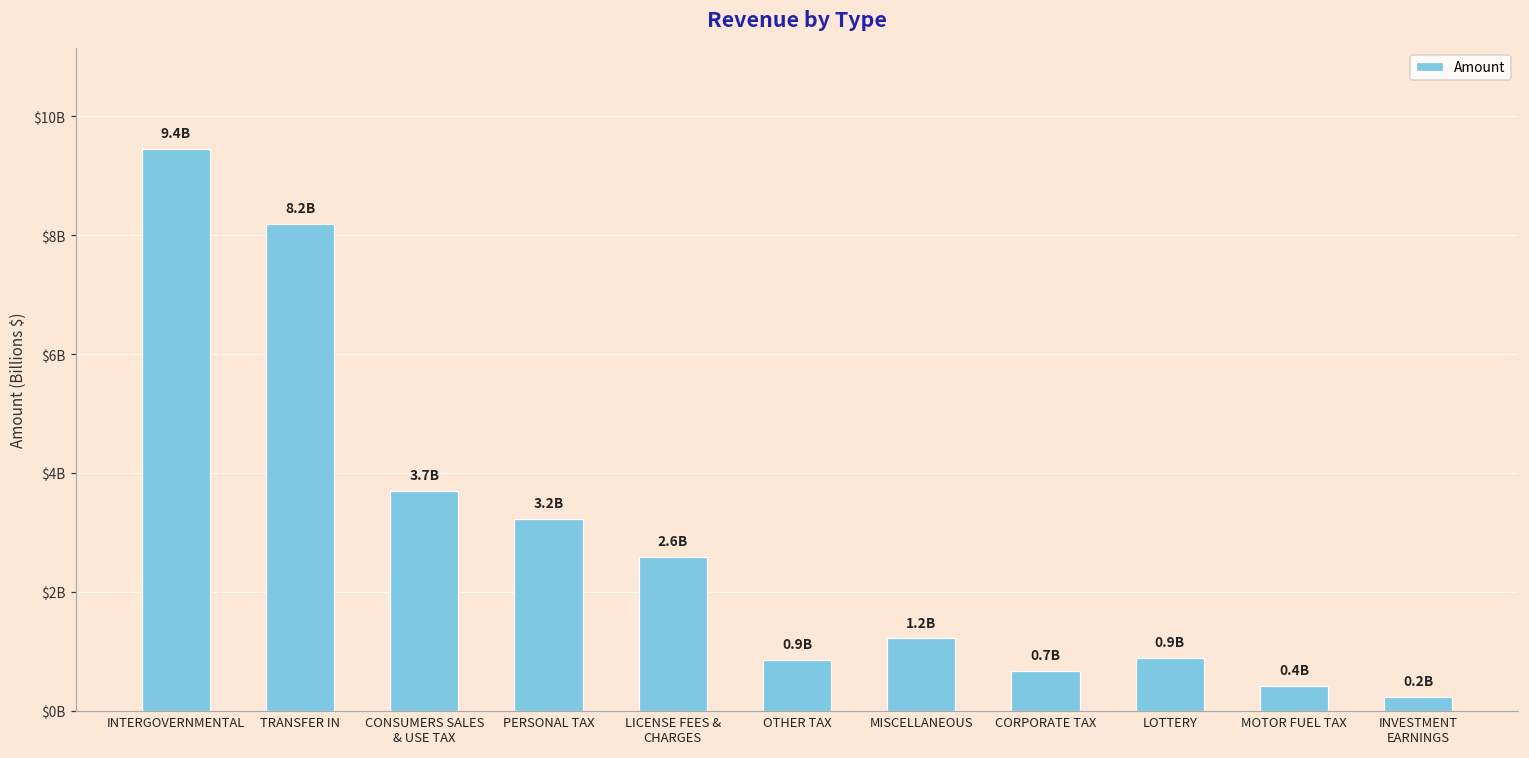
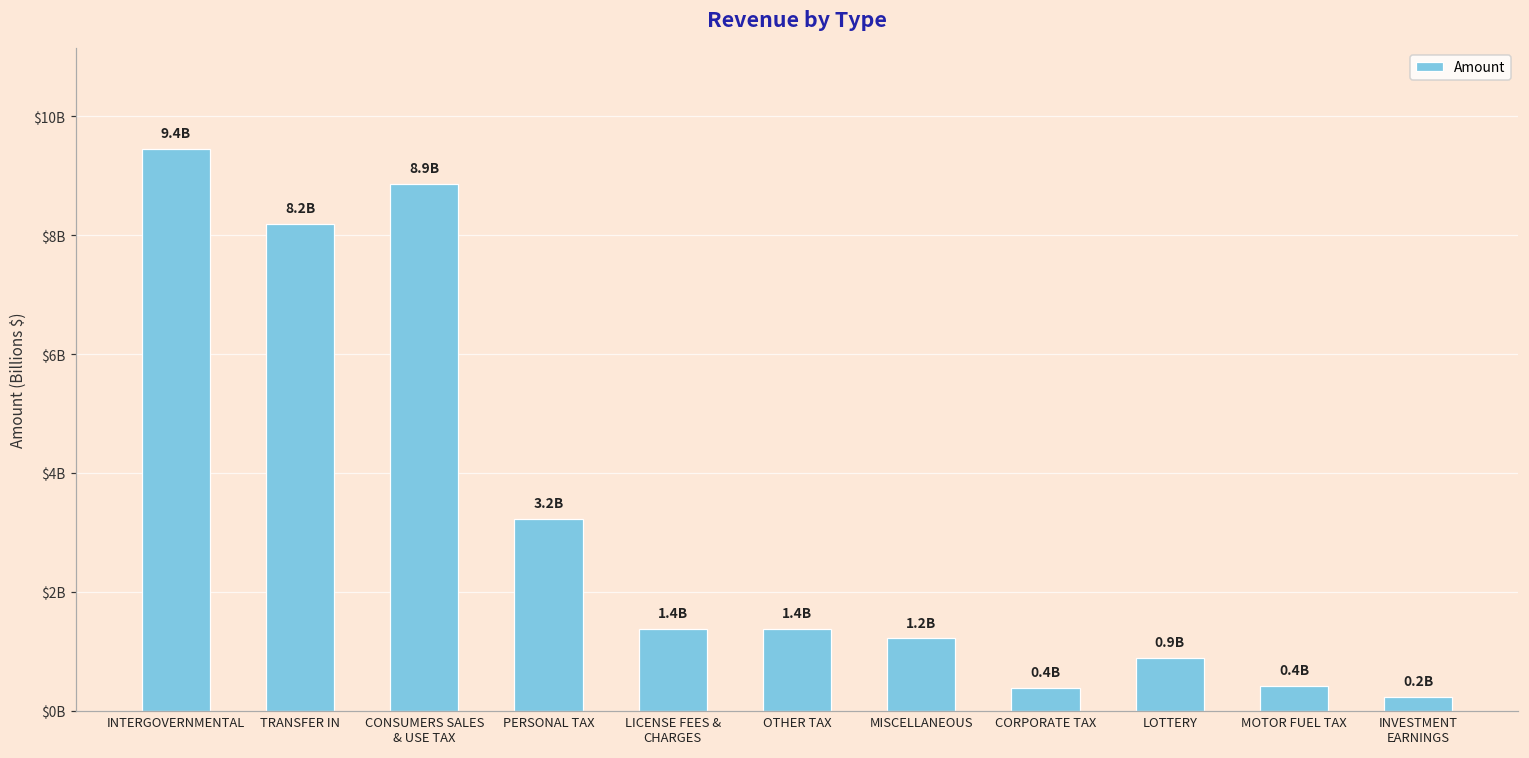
CONSUMERS SALES & USE TAX: 3.7B -> 8.9B
LICENSE FEES & CHARGES: 2.6B -> 1.4B
OTHER TAX: 0.9B -> 1.4B
CORPORATE TAX: 0.7B -> 0.4B
